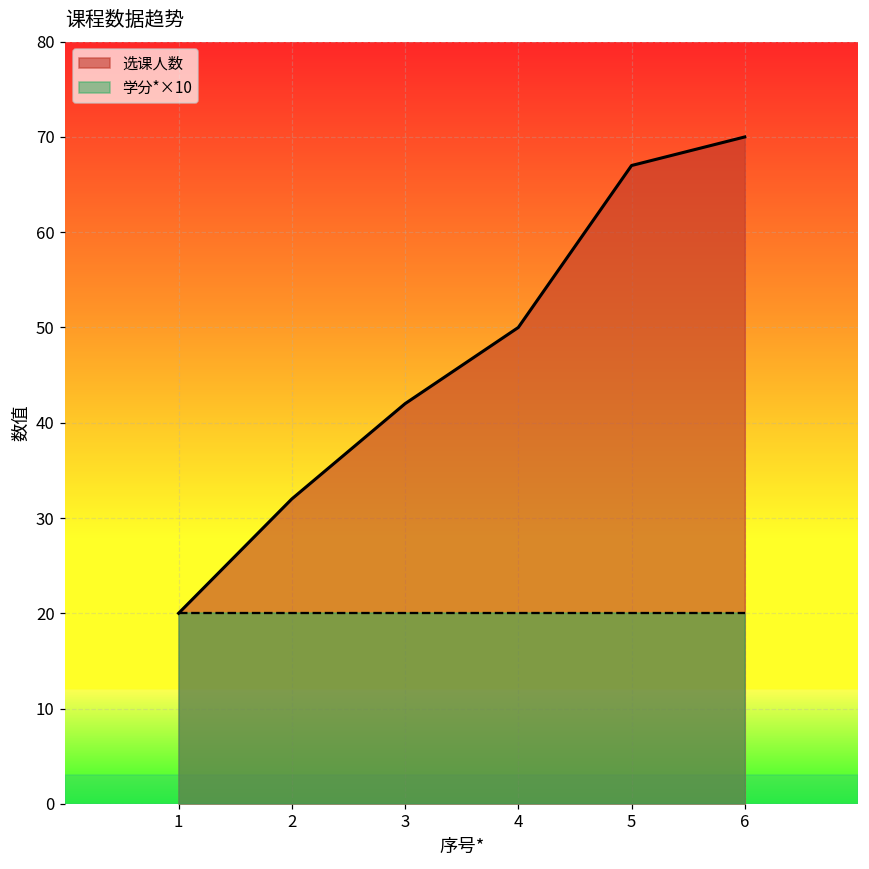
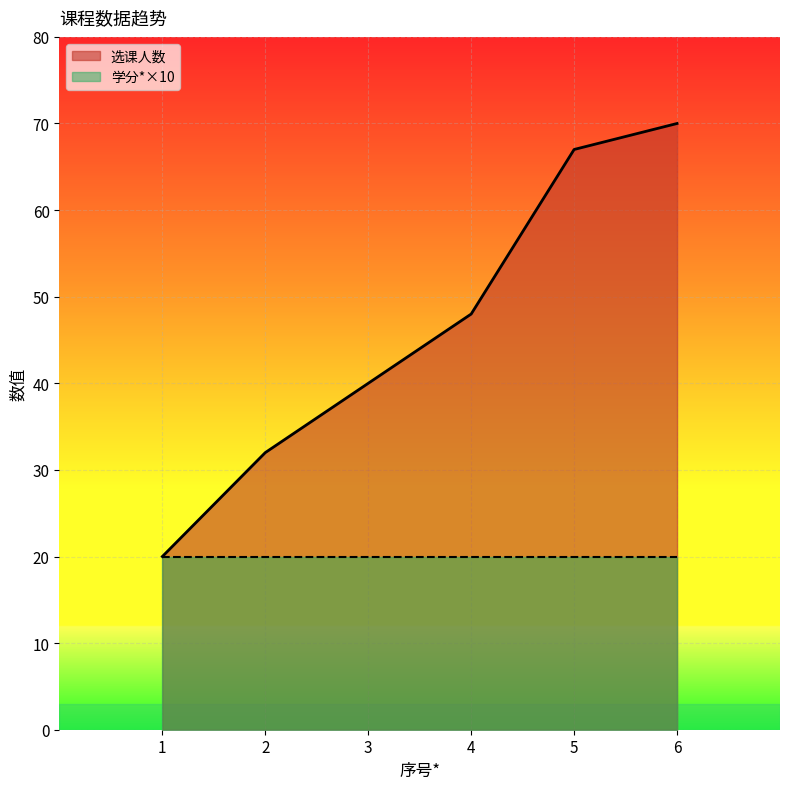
选课人数, 3: 42 -> 40
选课人数, 4: 50 -> 48
